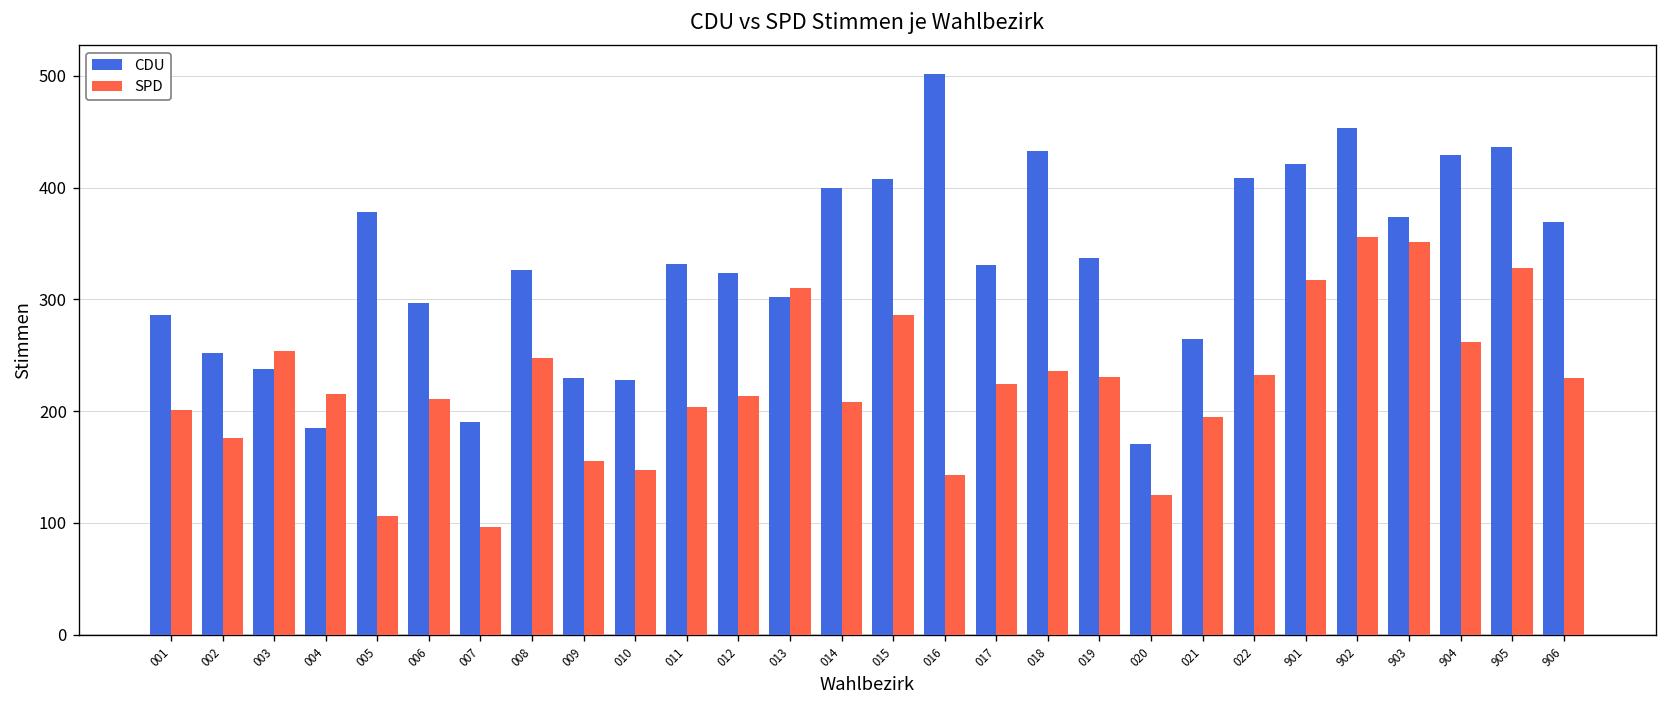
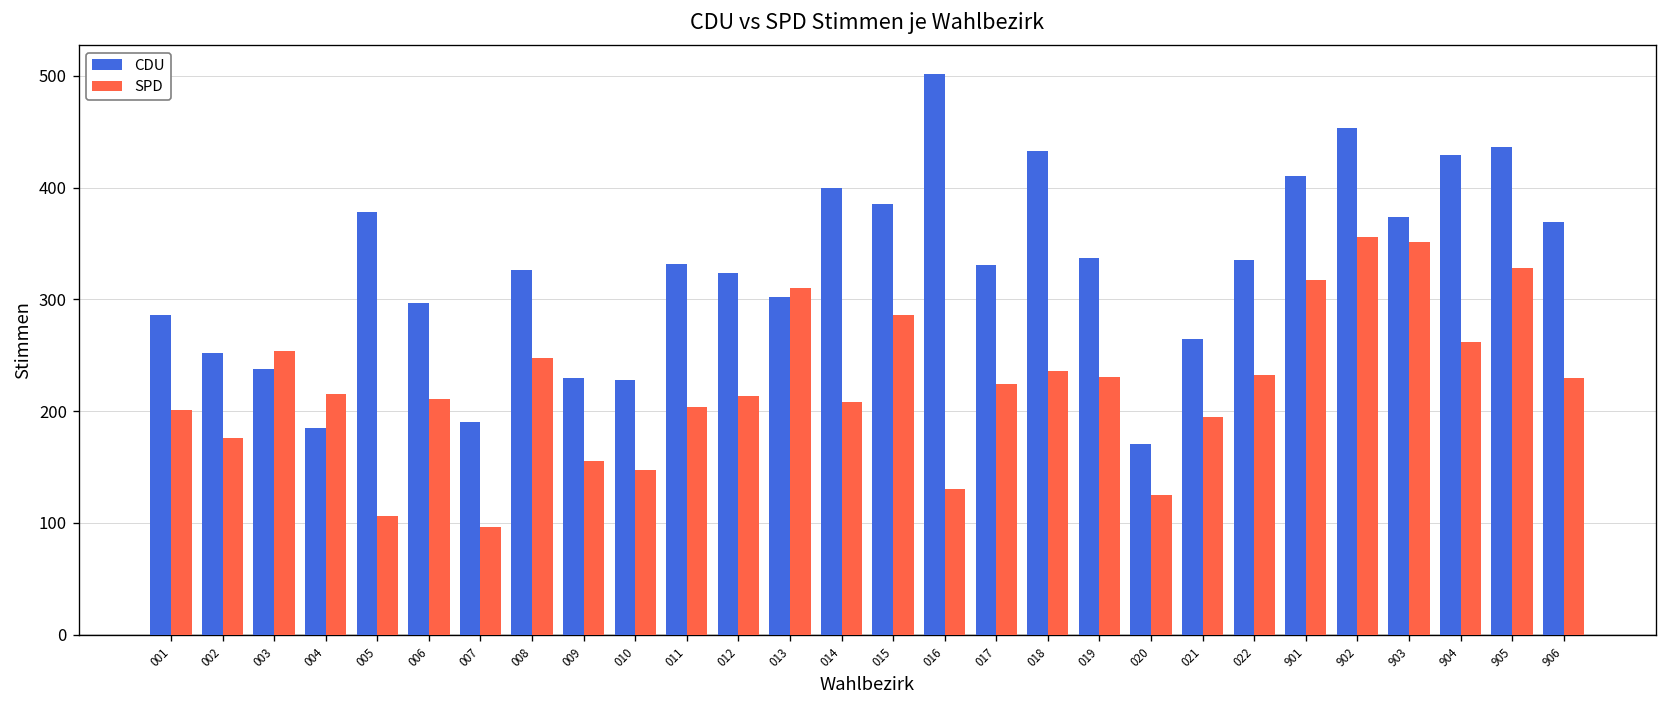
CDU, 015: 410 -> 390
SPD, 016: 140 -> 130
CDU, 022: 410 -> 340
CDU, 901: 420 -> 410
